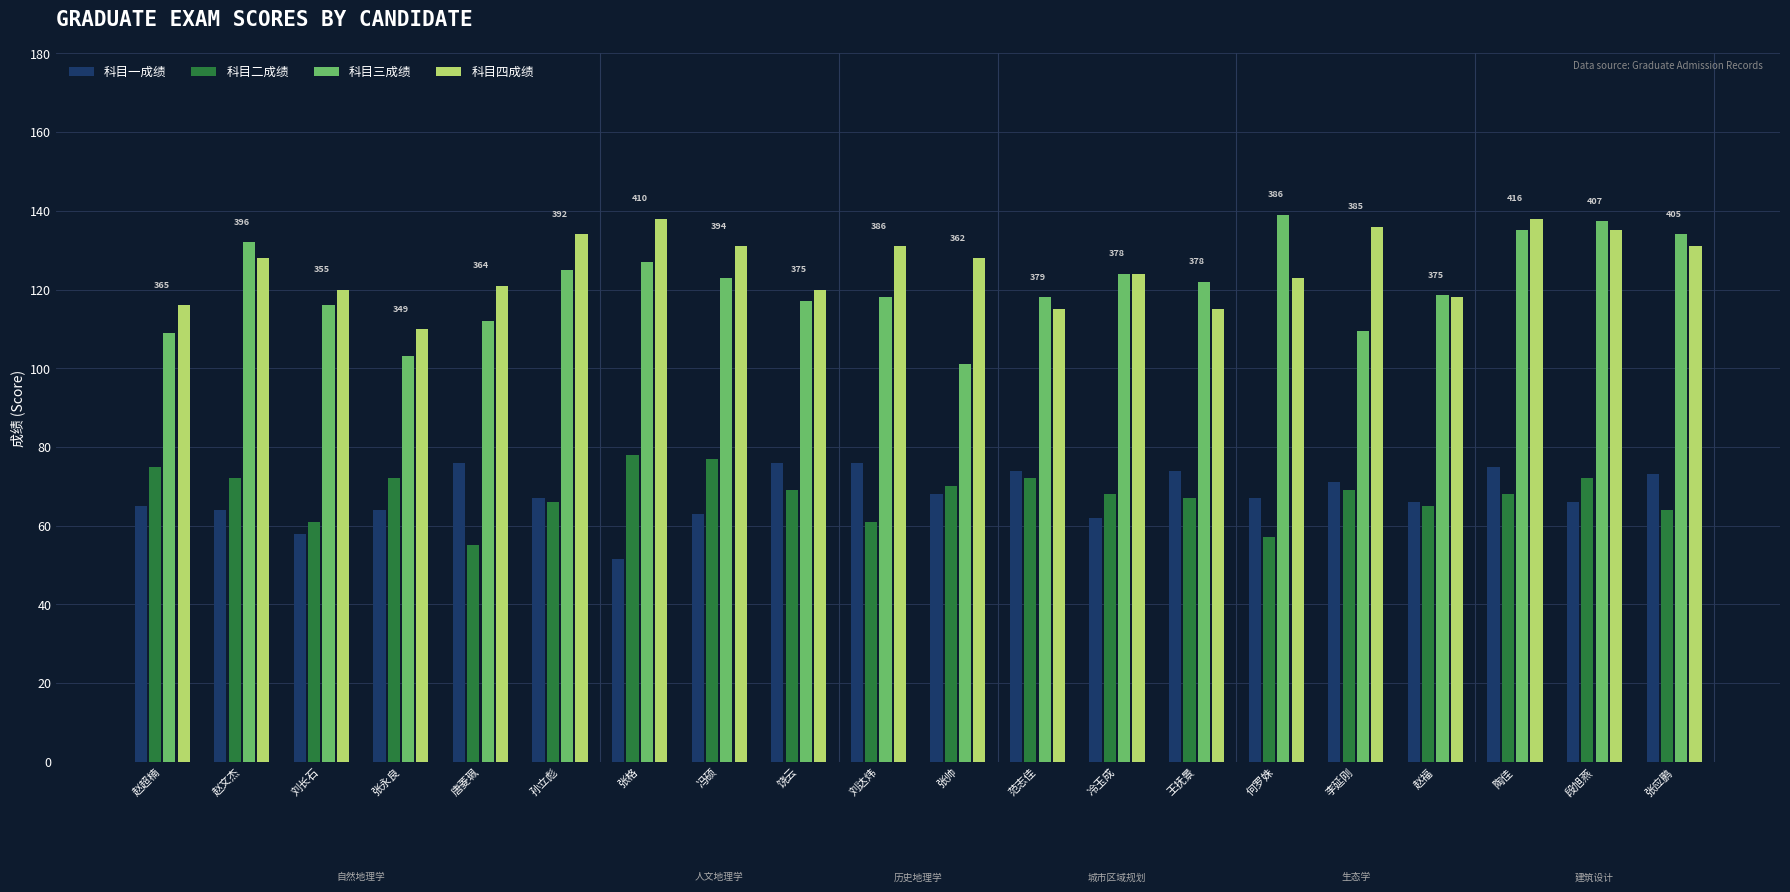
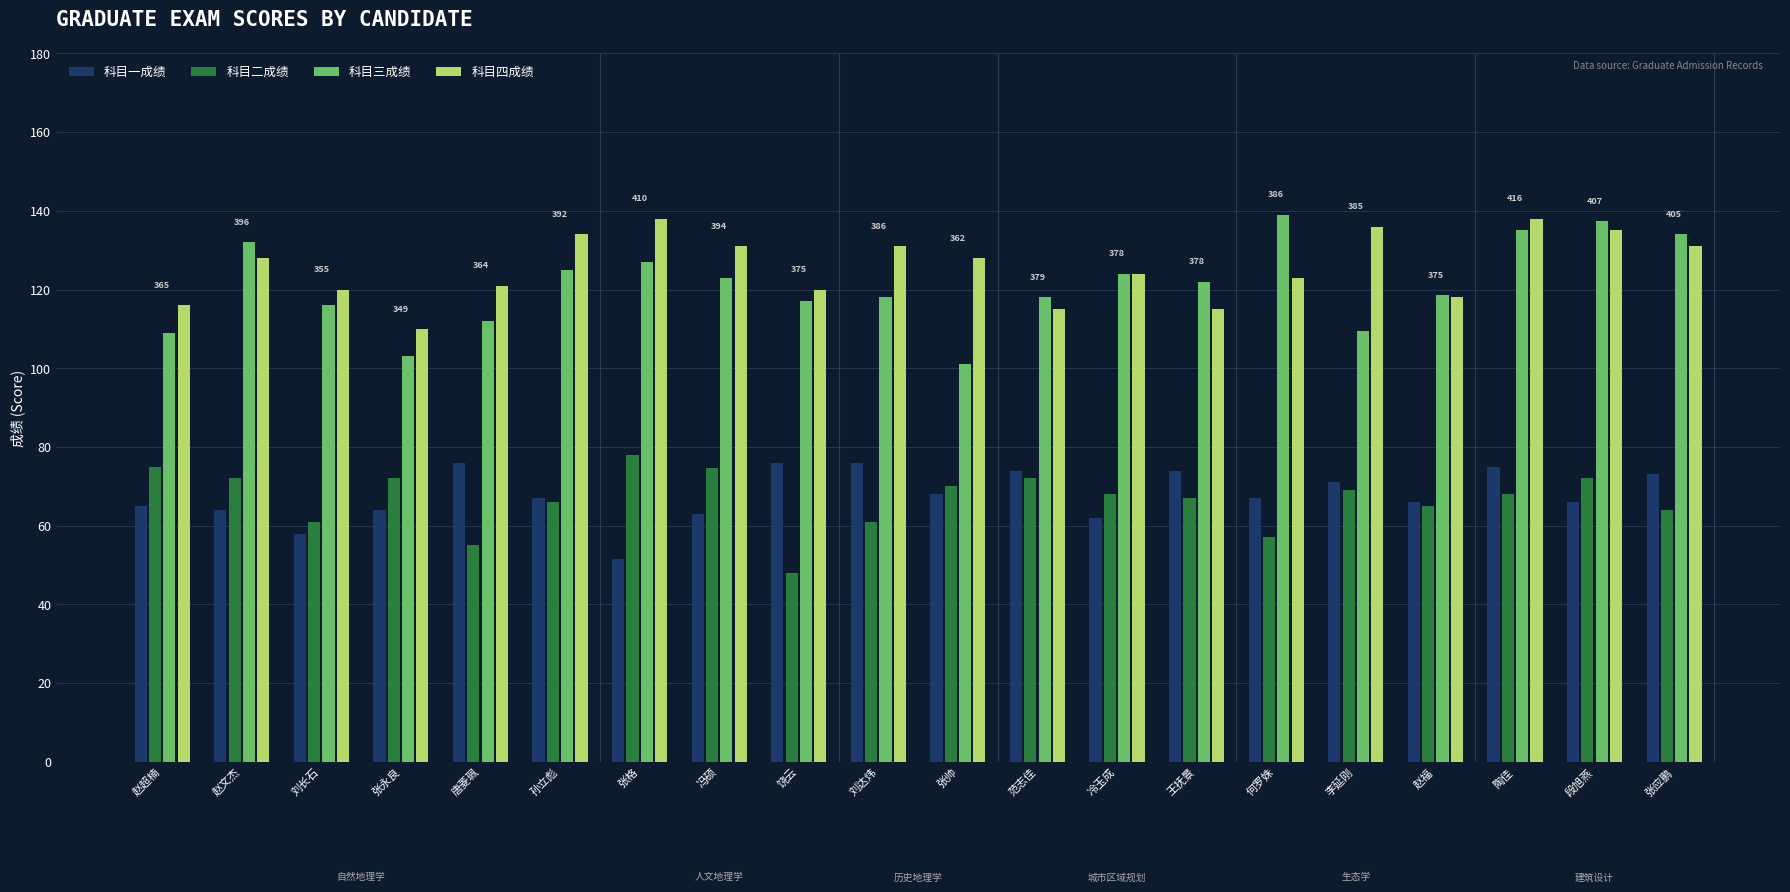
科目二成绩, 冯硕: 77 -> 75
科目二成绩, 饶云: 69 -> 48
